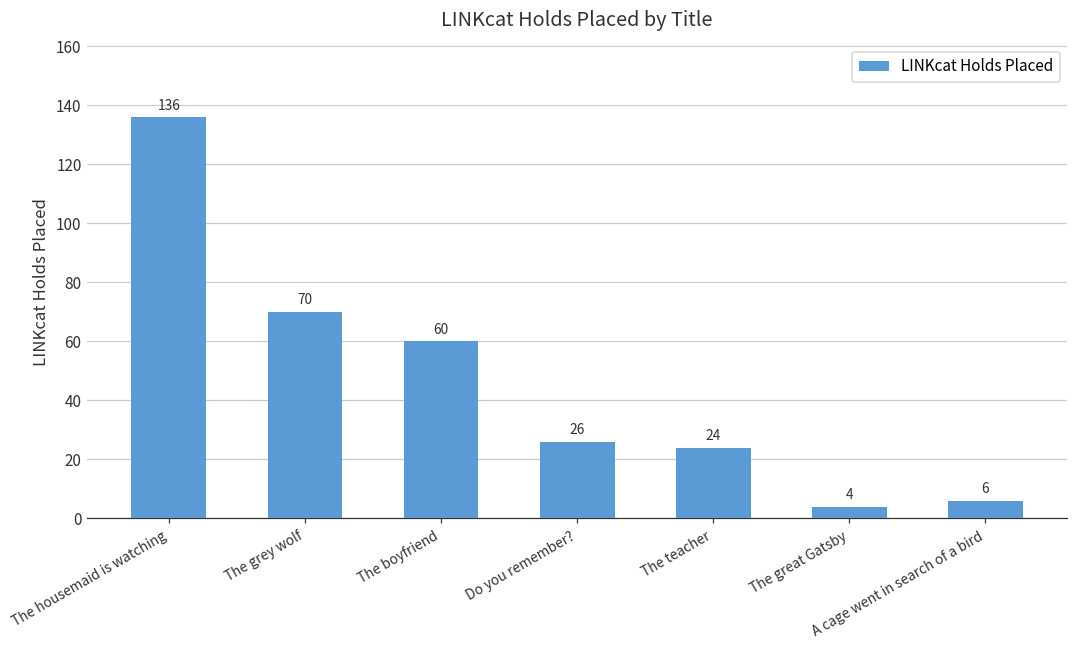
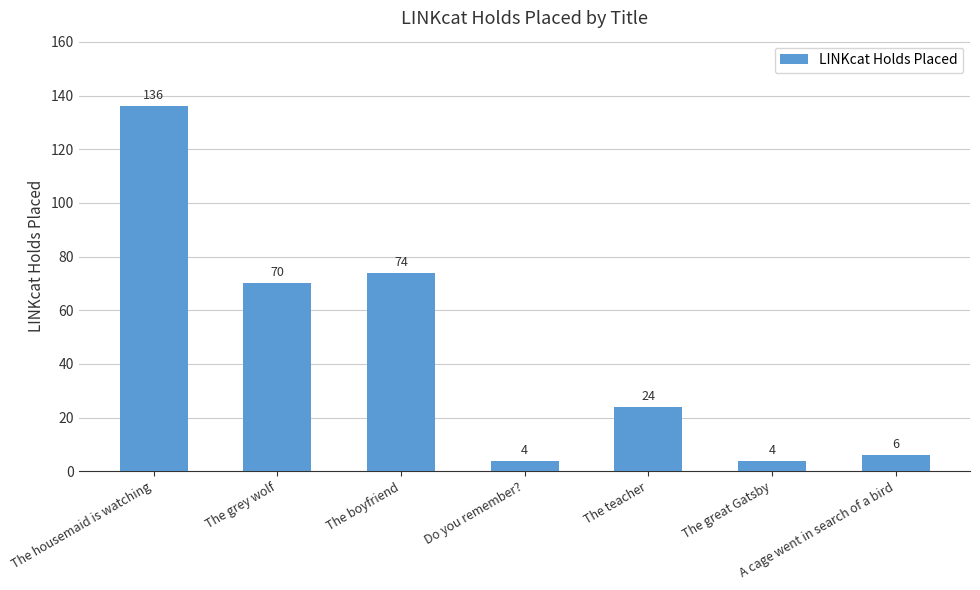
The boyfriend: 60 -> 74
Do you remember?: 26 -> 4
